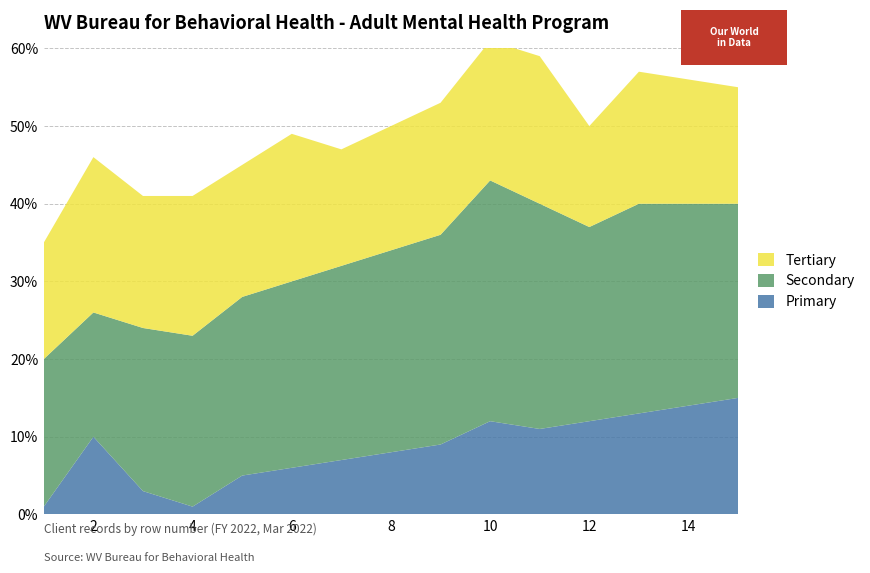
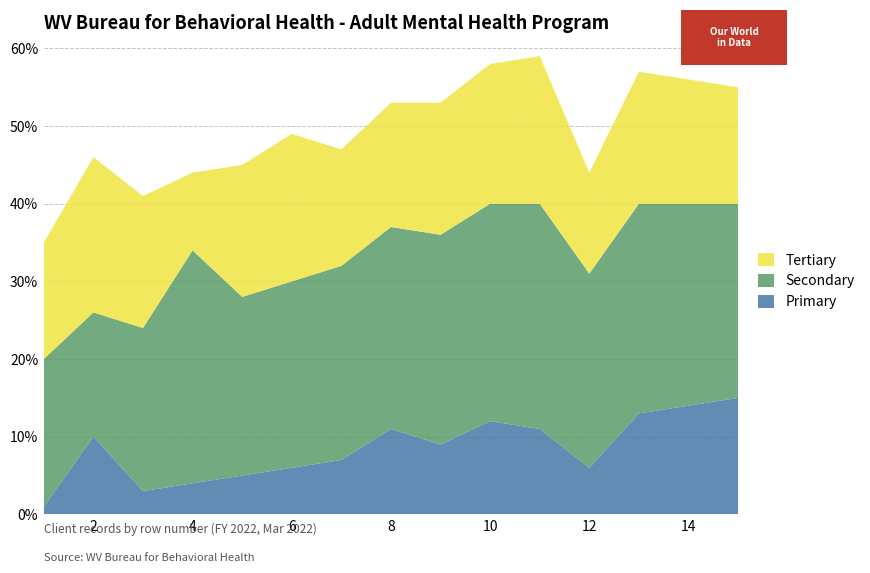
Primary, 4: 1% -> 4%
Secondary, 4: 22% -> 30%
Tertiary, 4: 18% -> 10%
Primary, 8: 8% -> 11%
Secondary, 10: 31% -> 28%
Primary, 12: 12% -> 6%
